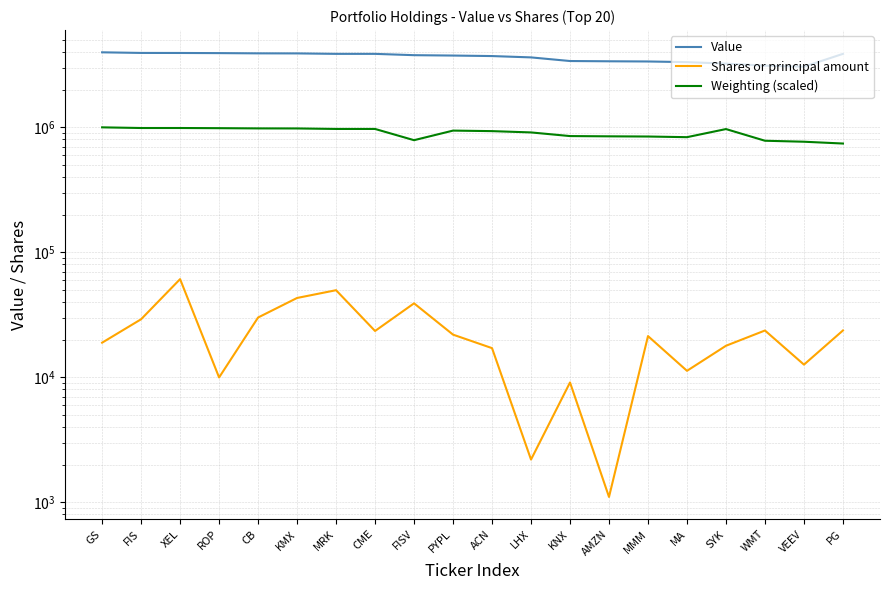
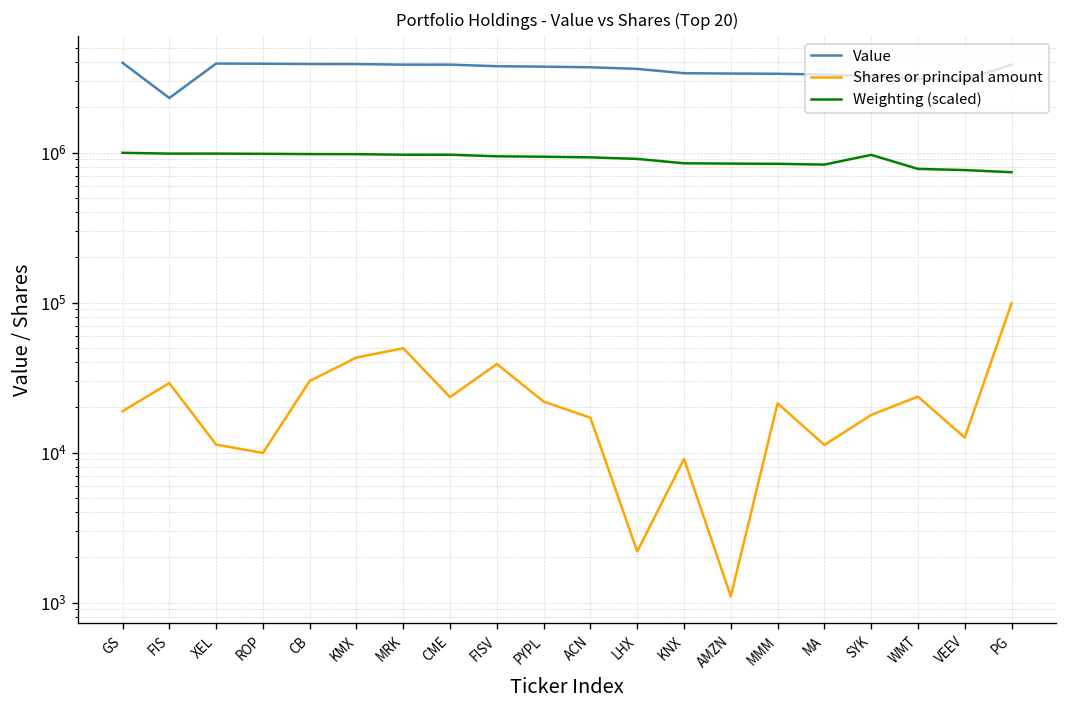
Value, FIS: 3900000 -> 2300000
Shares or principal amount, XEL: 60000 -> 11000
Weighting (scaled), FISV: 800000 -> 900000
Shares or principal amount, PG: 24000 -> 100000
